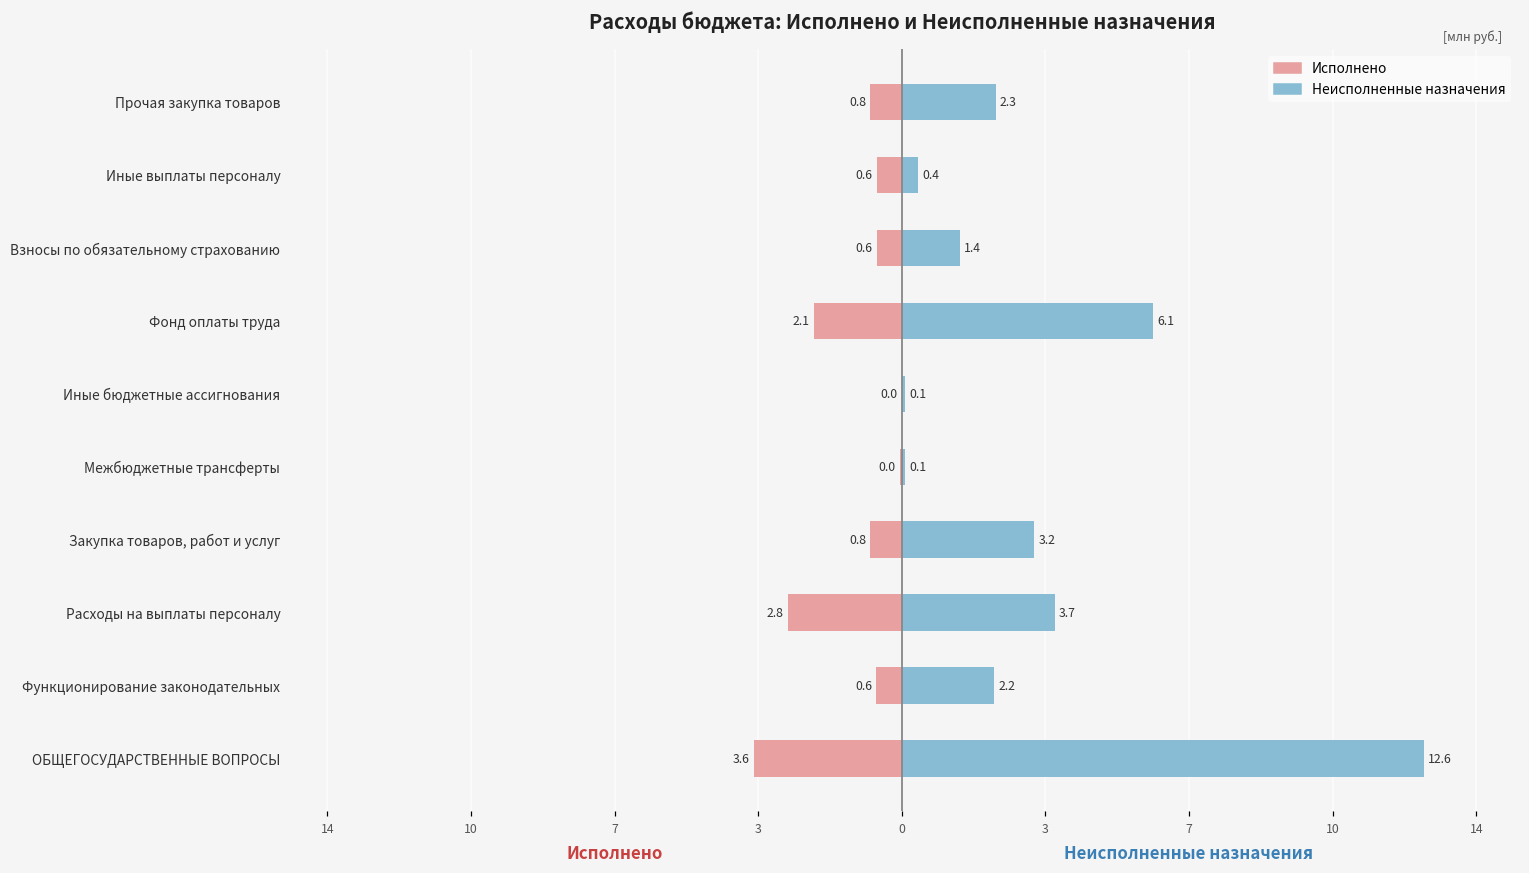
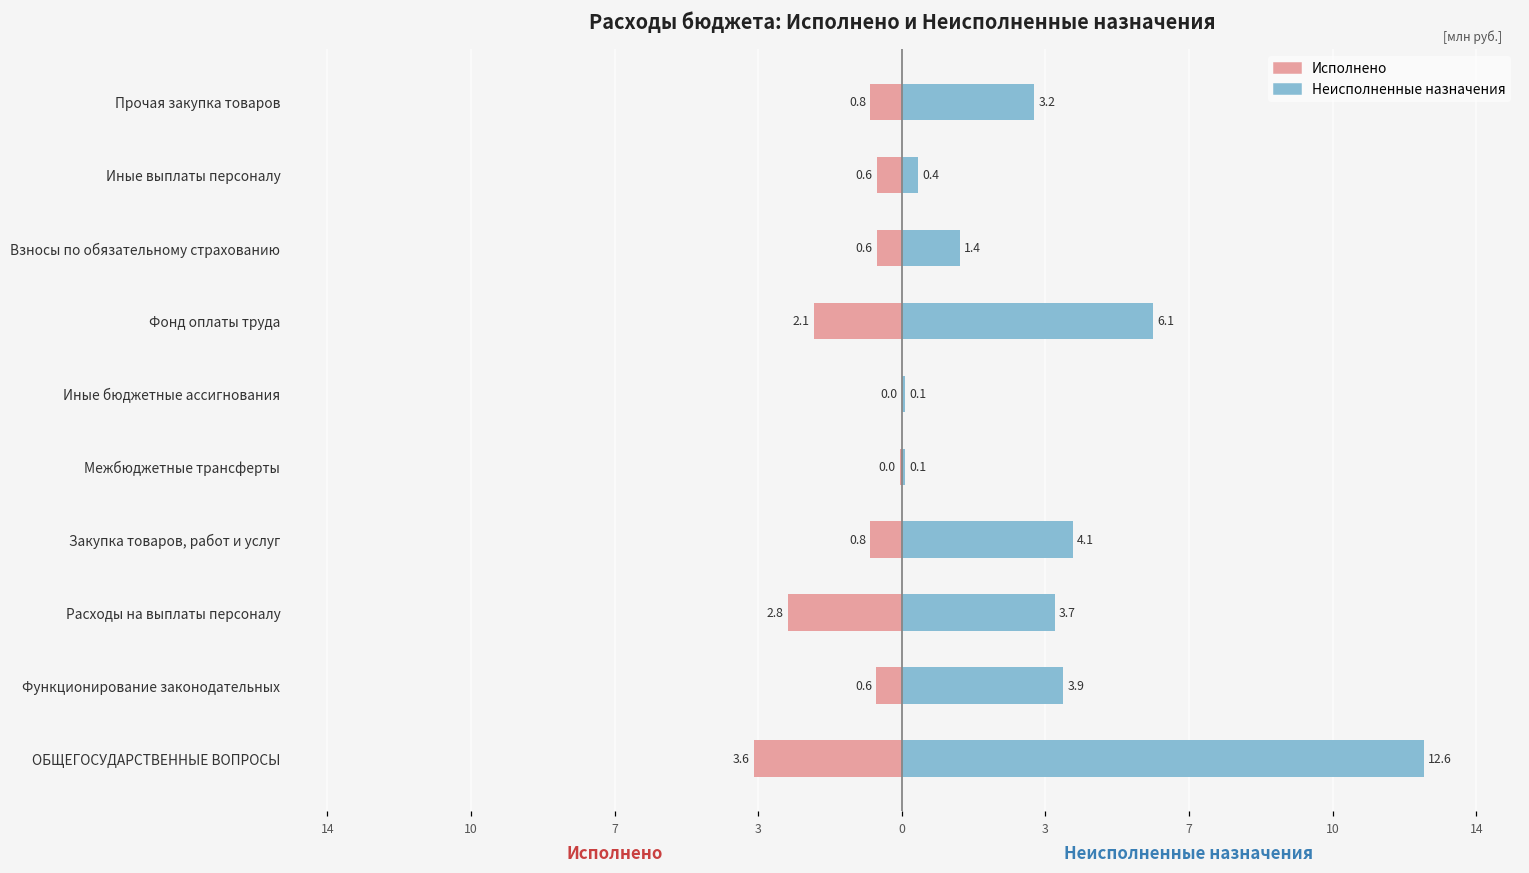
Неисполненные назначения, Прочая закупка товаров: 2.3 -> 3.2
Неисполненные назначения, Закупка товаров, работ и услуг: 3.2 -> 4.1
Неисполненные назначения, Функционирование законодательных: 2.2 -> 3.9
